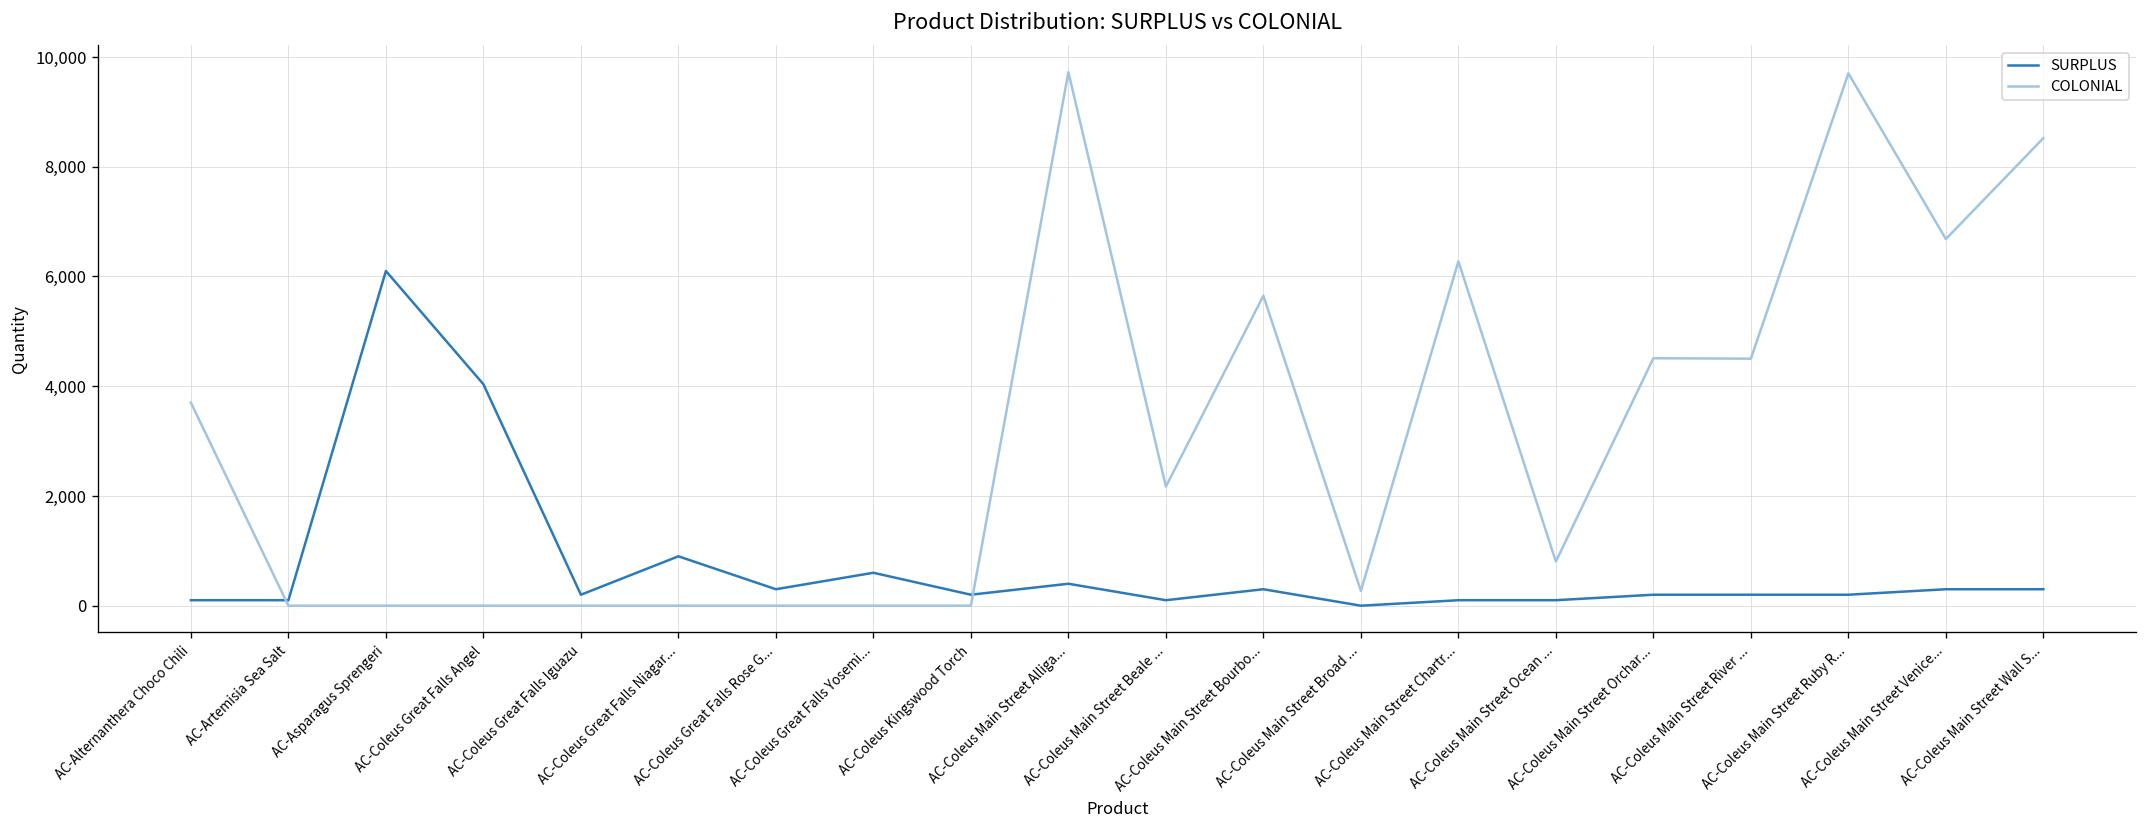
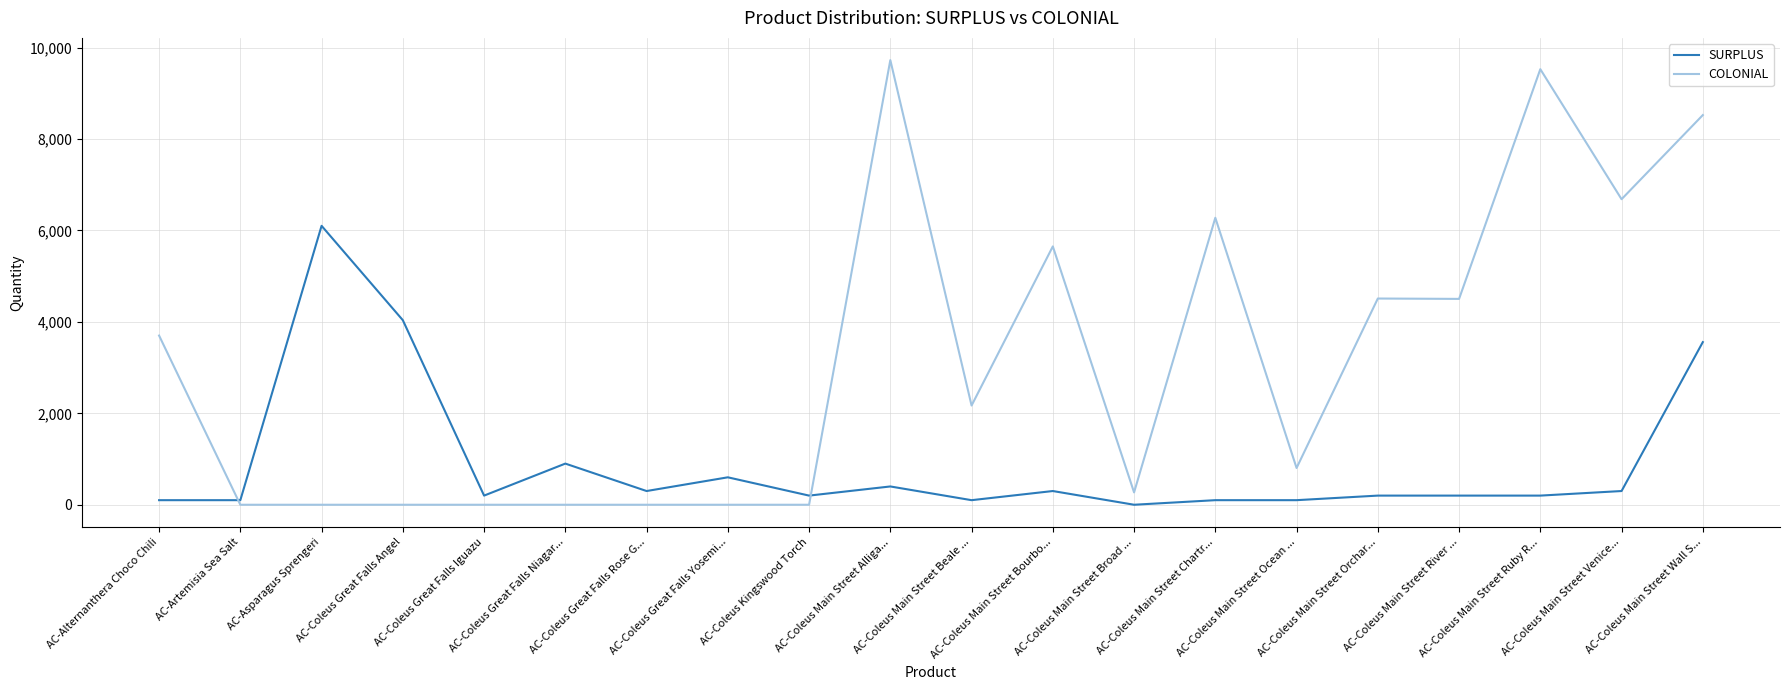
COLONIAL, AC-Coleus Main Street Ruby R...: 9,700 -> 9,500
SURPLUS, AC-Coleus Main Street Wall S...: 300 -> 3,600
